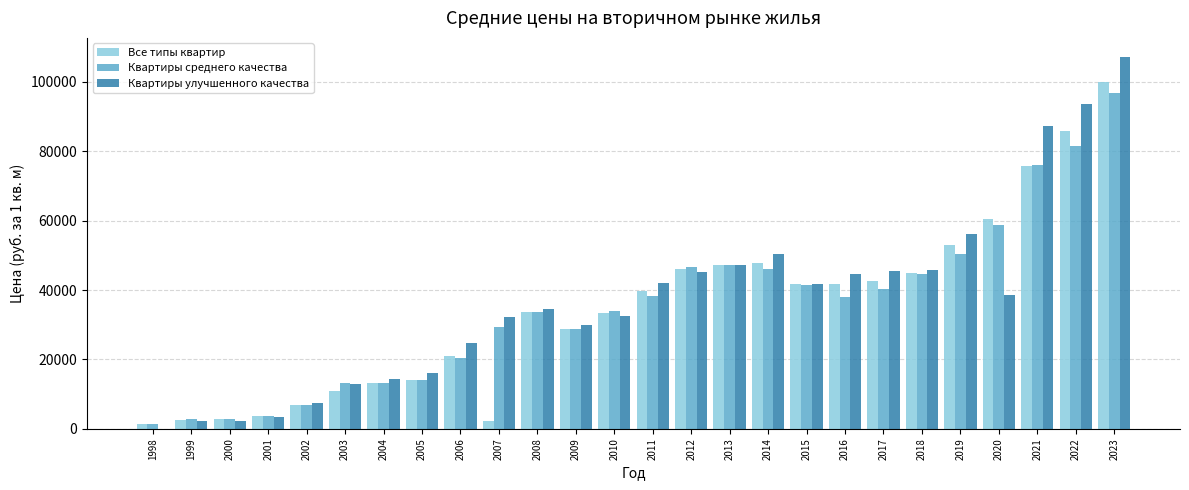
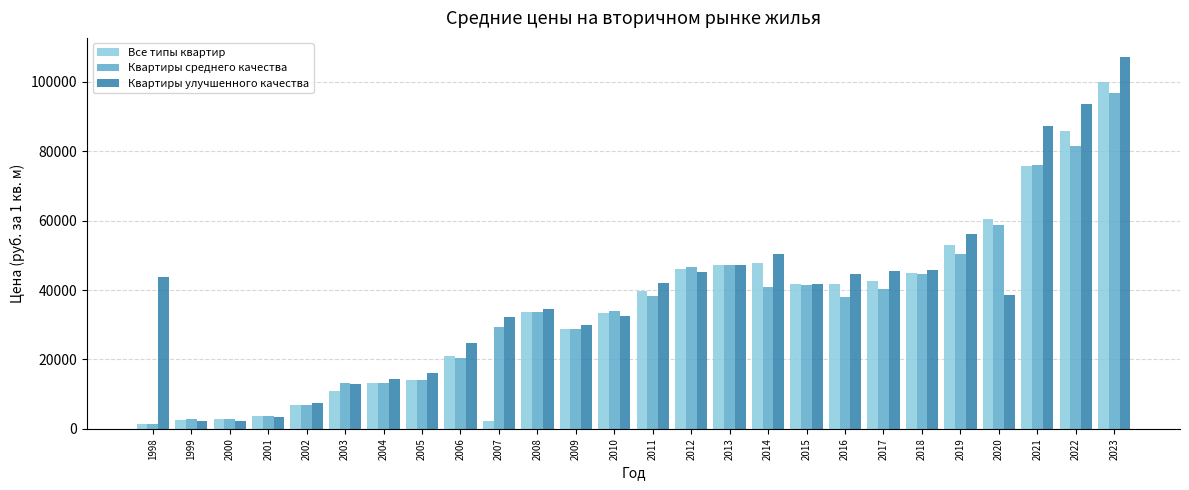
Квартиры улучшенного качества, 1998: 0 -> 44000
Квартиры среднего качества, 2014: 46000 -> 41000
